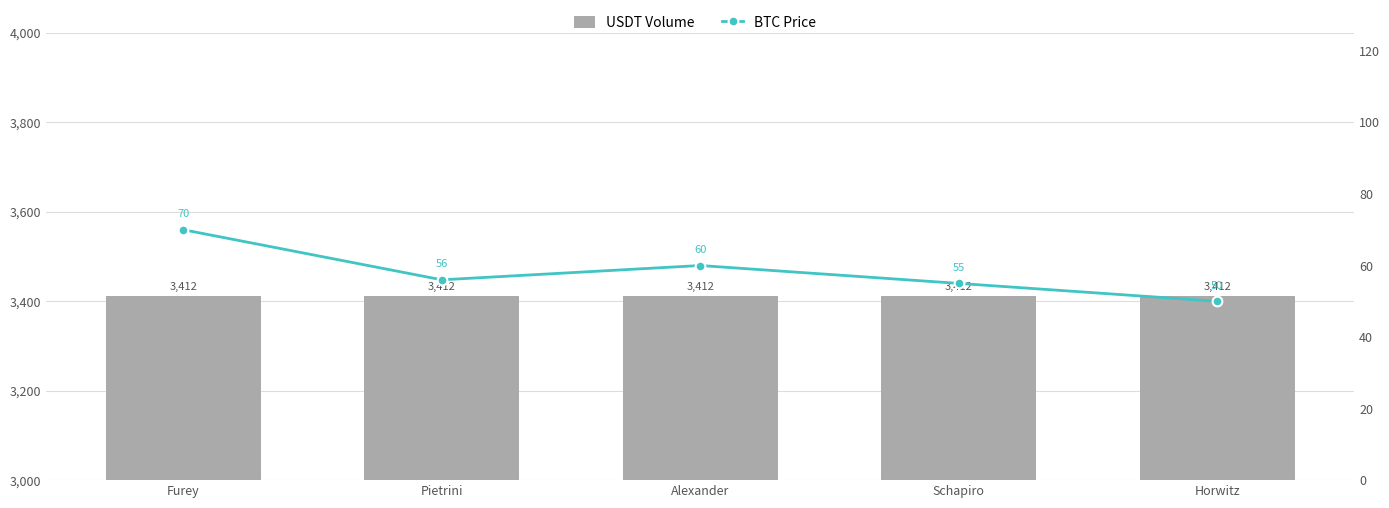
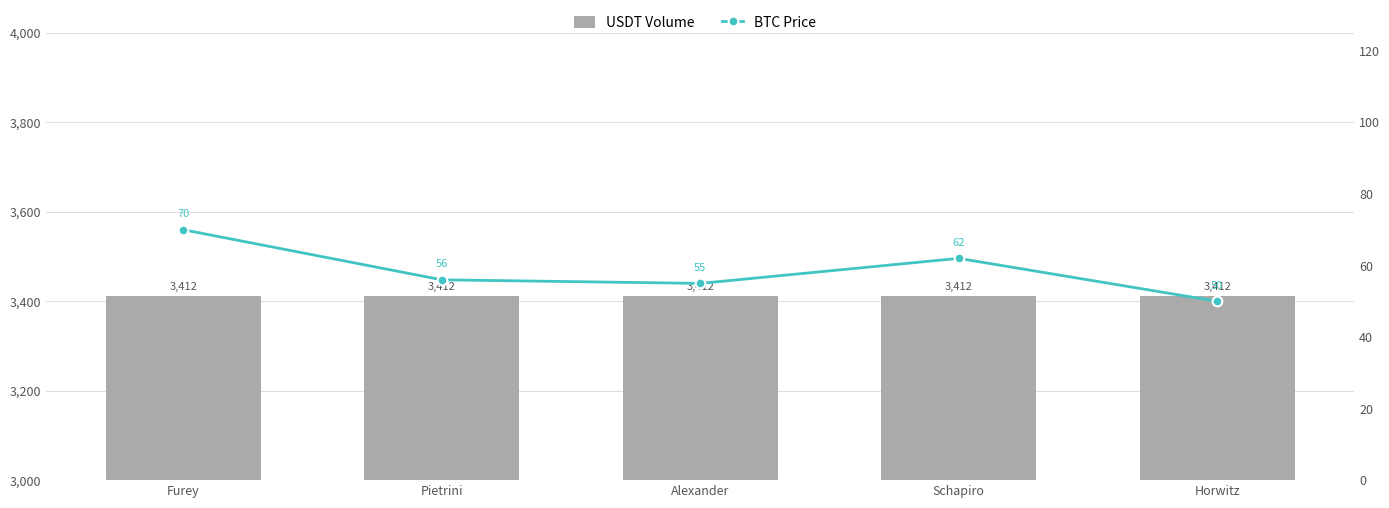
BTC Price, Alexander: 60 -> 55
BTC Price, Schapiro: 55 -> 62
